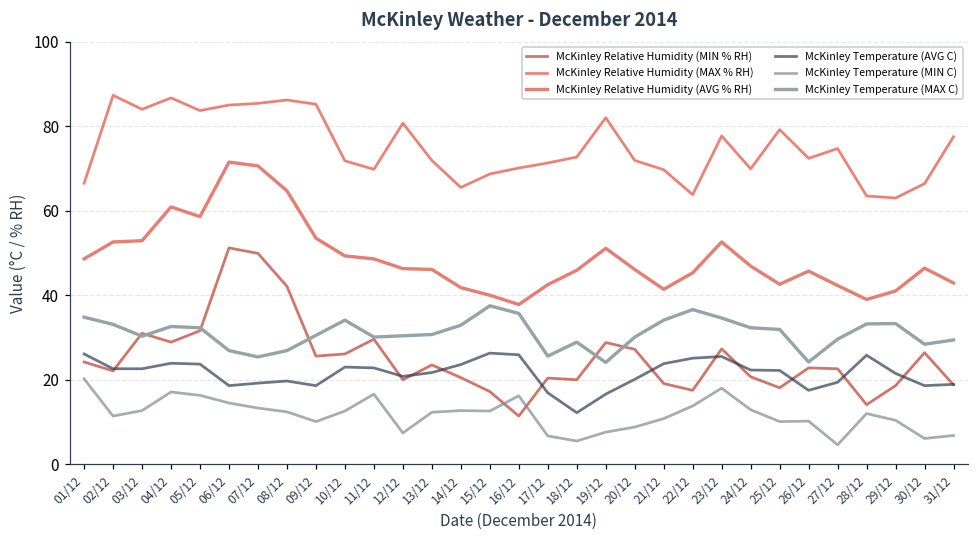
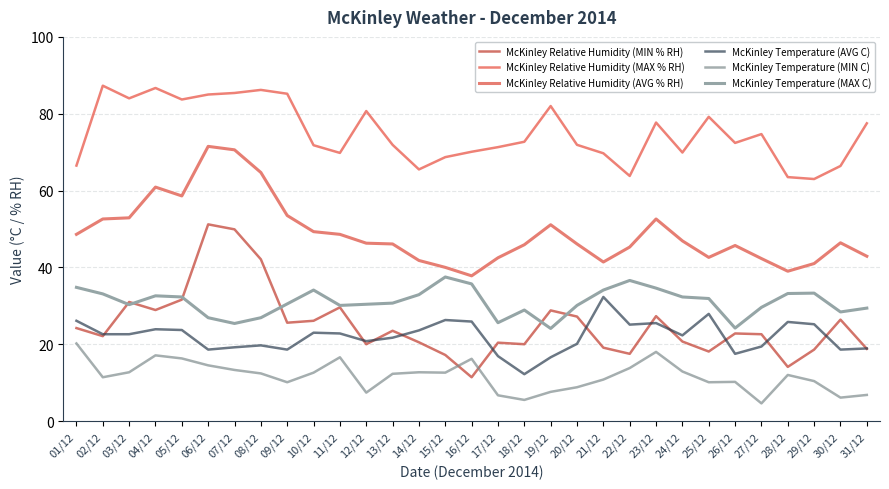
McKinley Temperature (AVG C), 21/12: 24 -> 32
McKinley Temperature (AVG C), 25/12: 22 -> 28
McKinley Temperature (AVG C), 29/12: 22 -> 25
